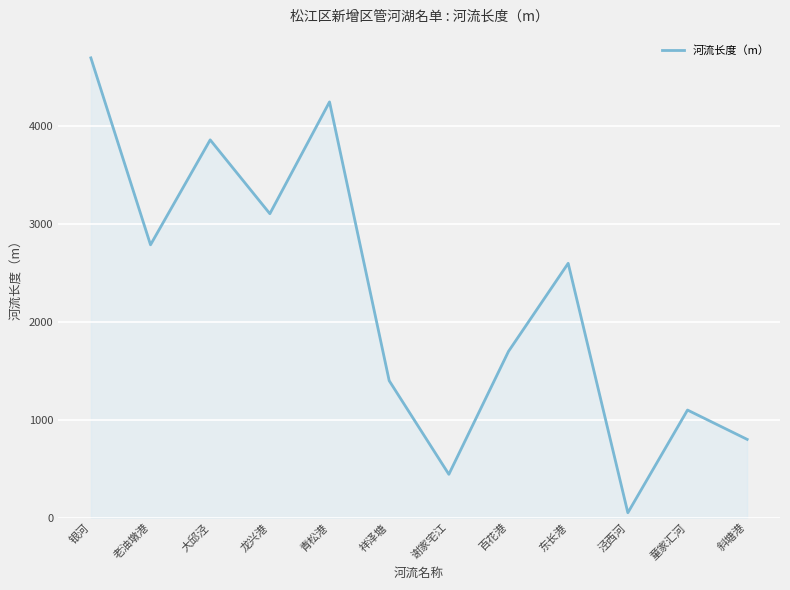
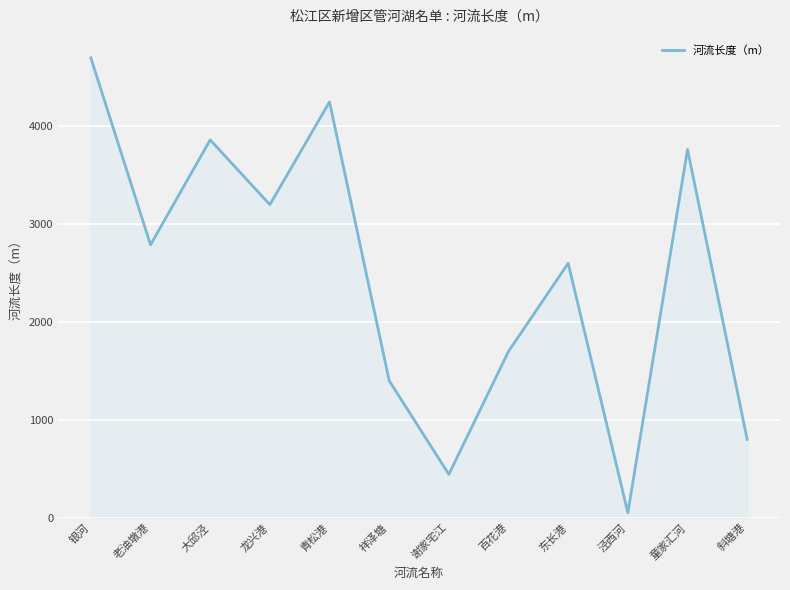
龙兴港: 3100 -> 3200
童家汇河: 1100 -> 3800
